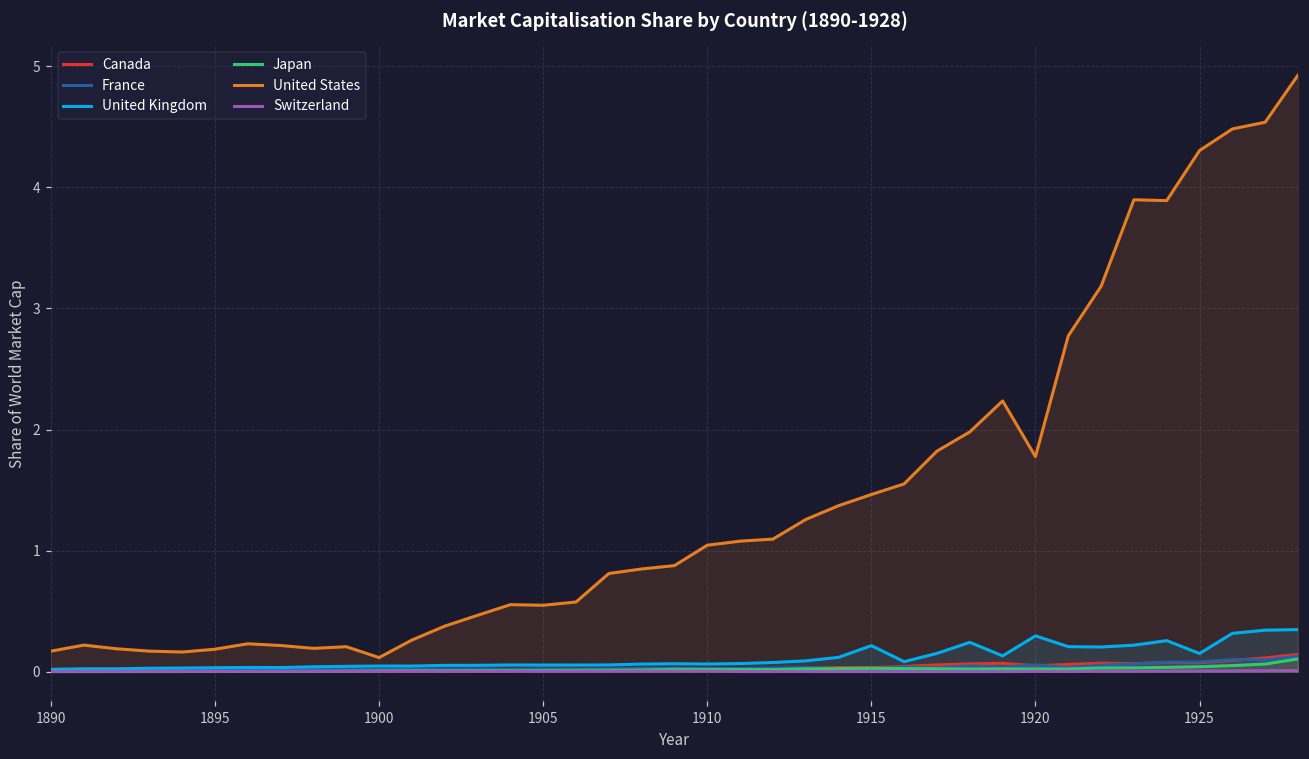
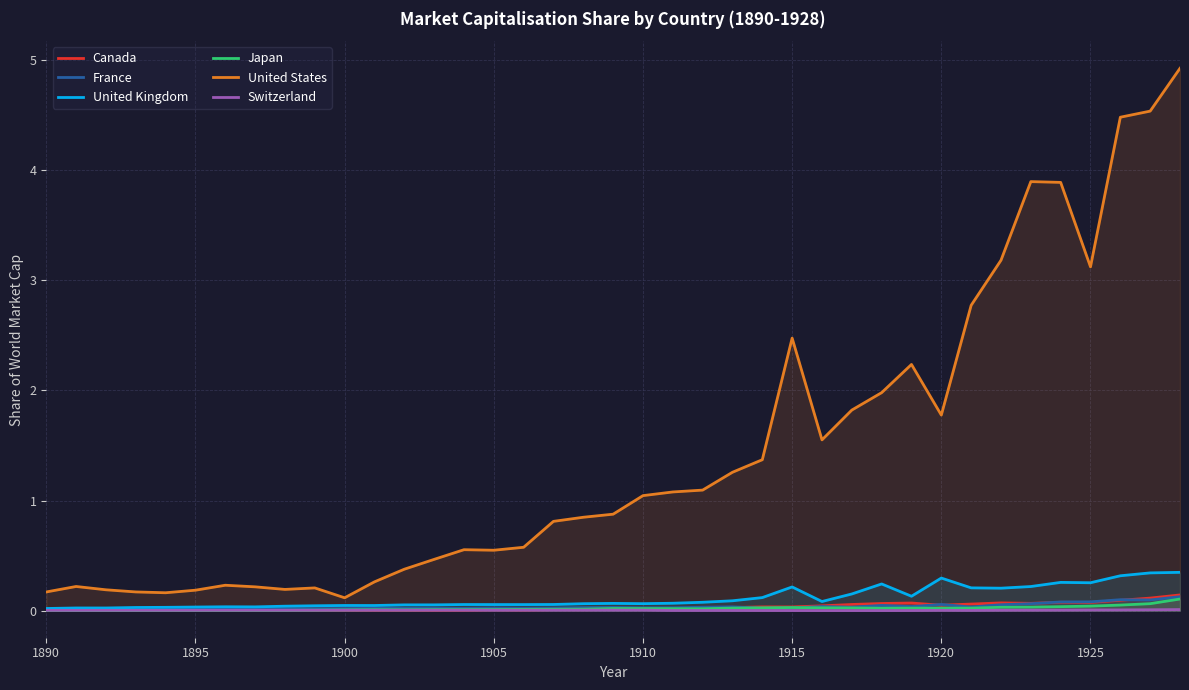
United States, 1915: 1.46 -> 2.48
United Kingdom, 1925: 0.15 -> 0.25
United States, 1925: 4.30 -> 3.12
